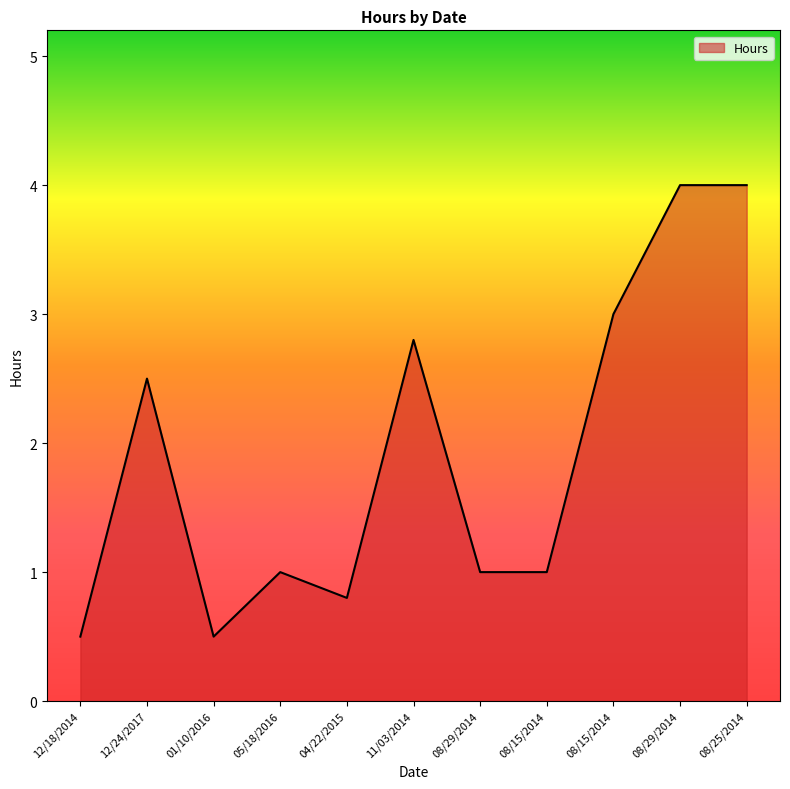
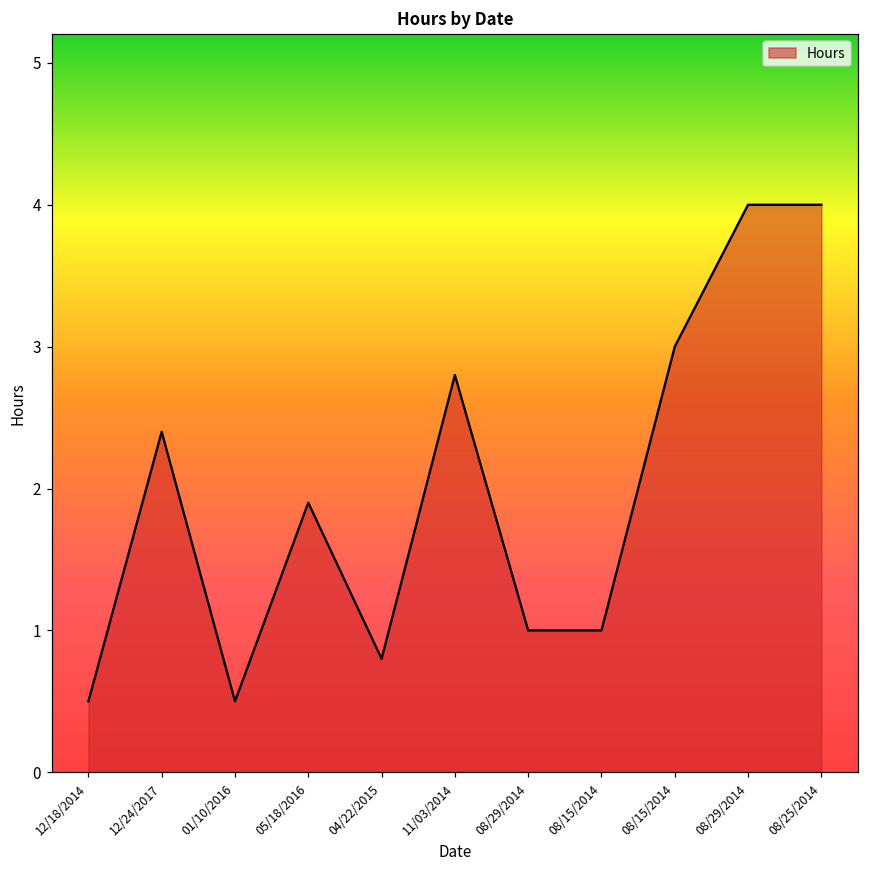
12/24/2017: 2.5 -> 2.4
05/18/2016: 1.0 -> 1.9
